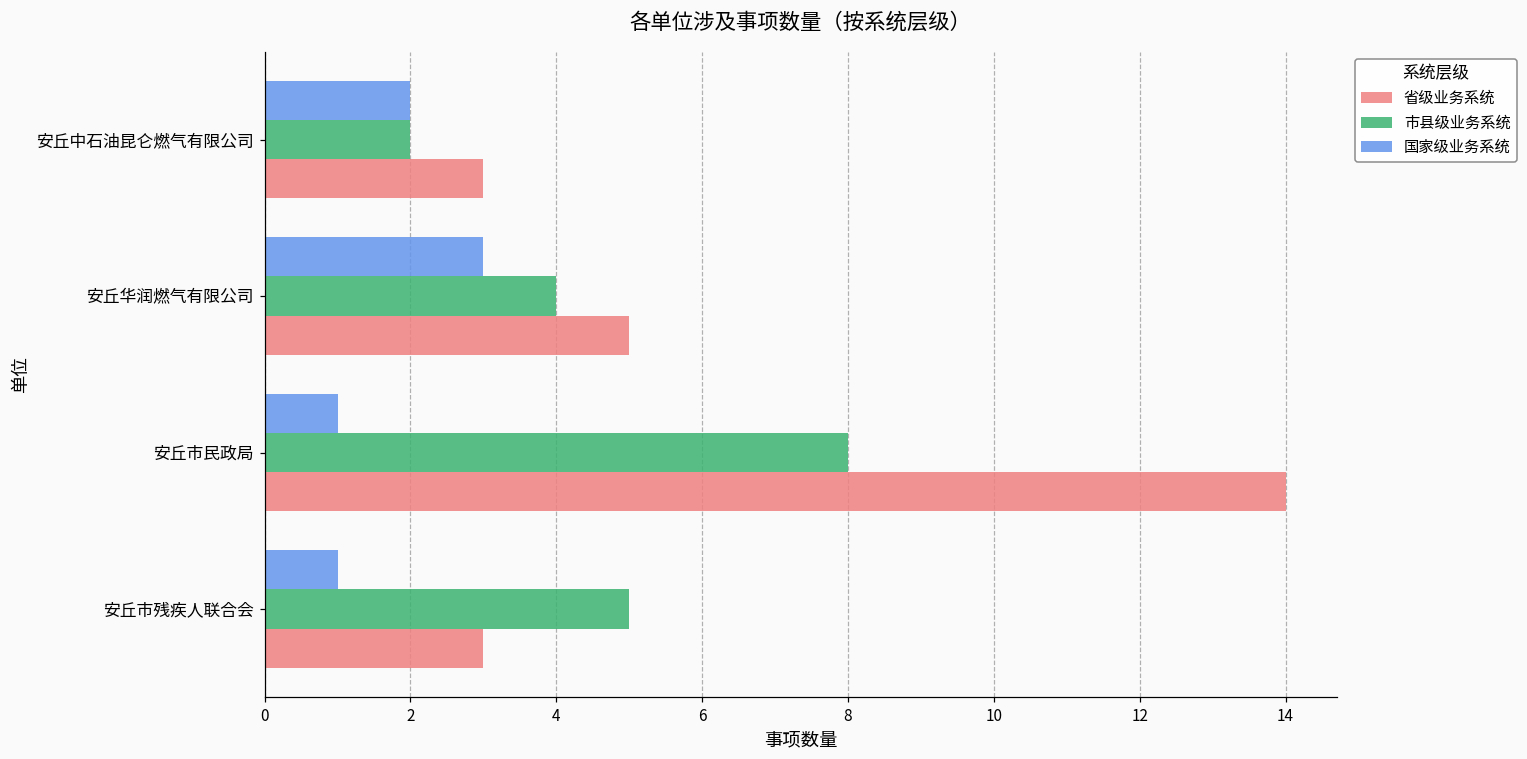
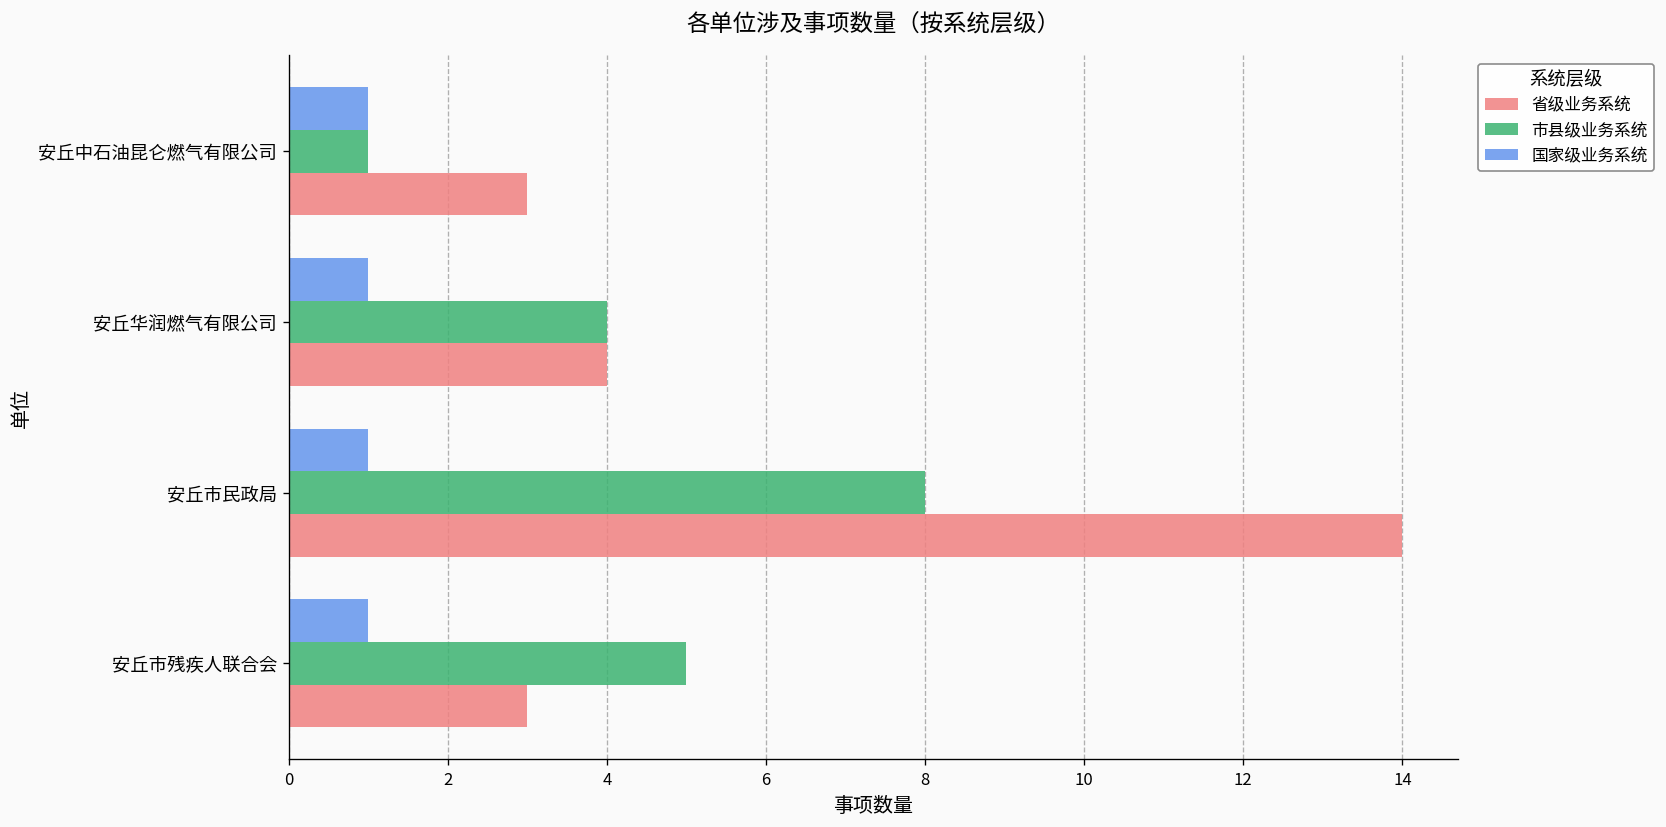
国家级业务系统, 安丘中石油昆仑燃气有限公司: 2 -> 1
市县级业务系统, 安丘中石油昆仑燃气有限公司: 2 -> 1
国家级业务系统, 安丘华润燃气有限公司: 3 -> 1
省级业务系统, 安丘华润燃气有限公司: 5 -> 4
